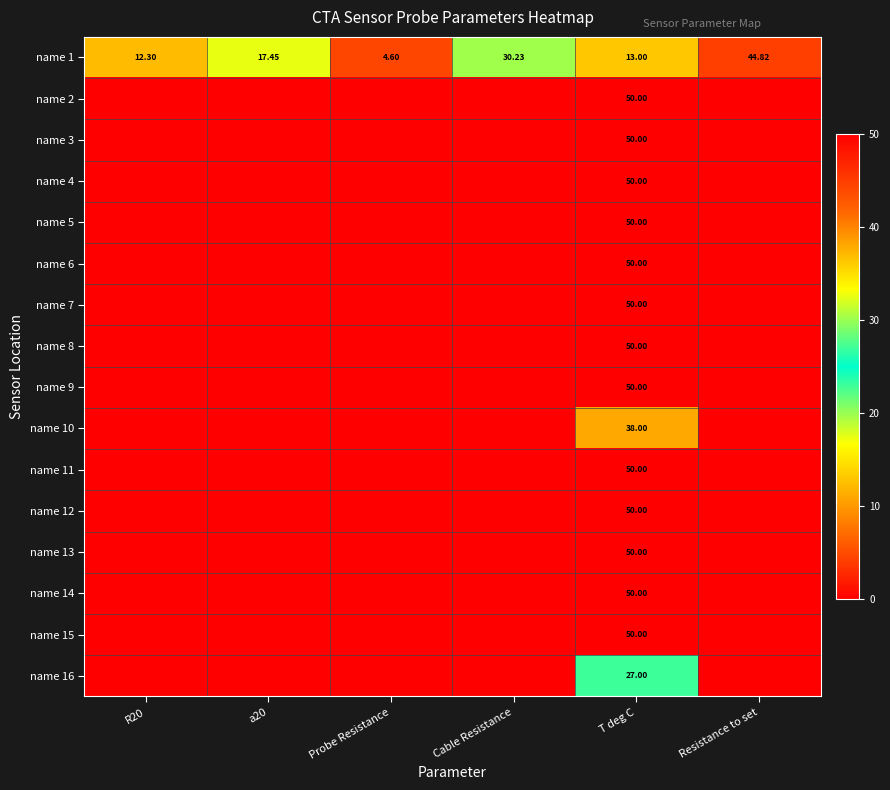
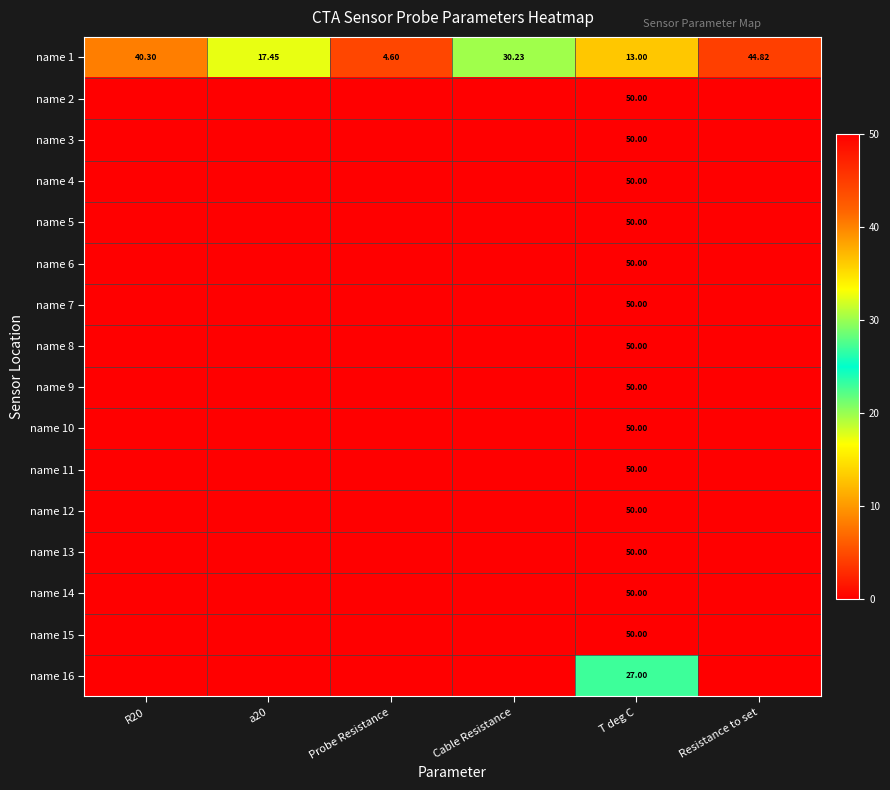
name 1, R20: 12.30 -> 40.30
name 10, T deg C: 38.00 -> 50.00
